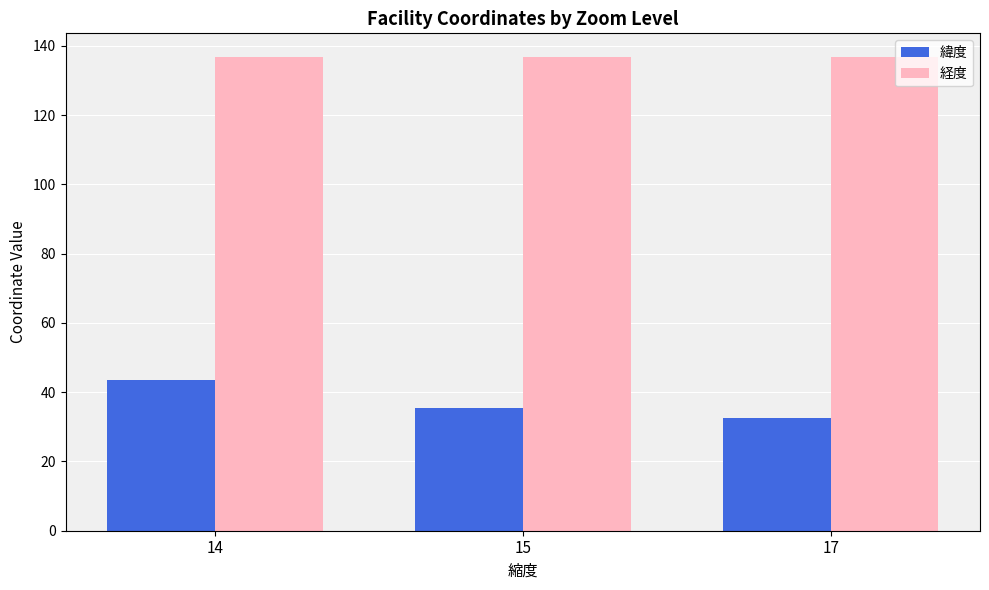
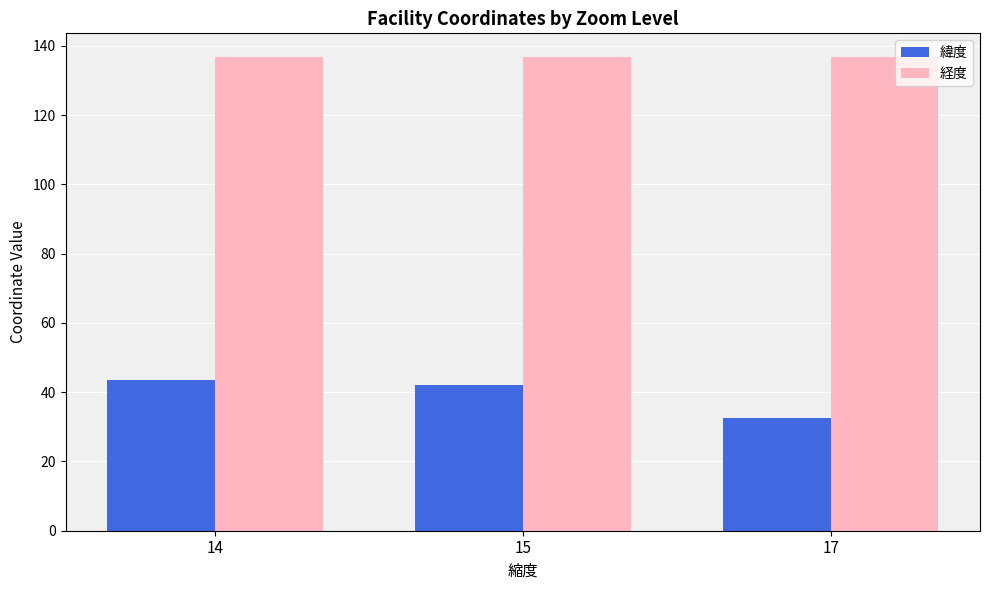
緯度, 15: 35 -> 42
